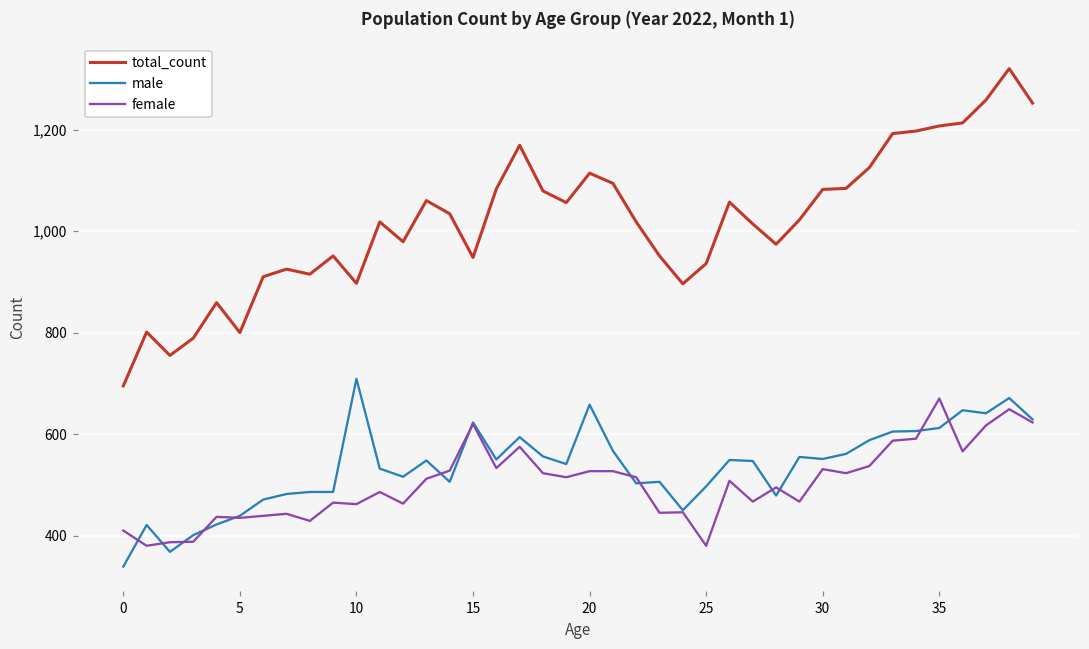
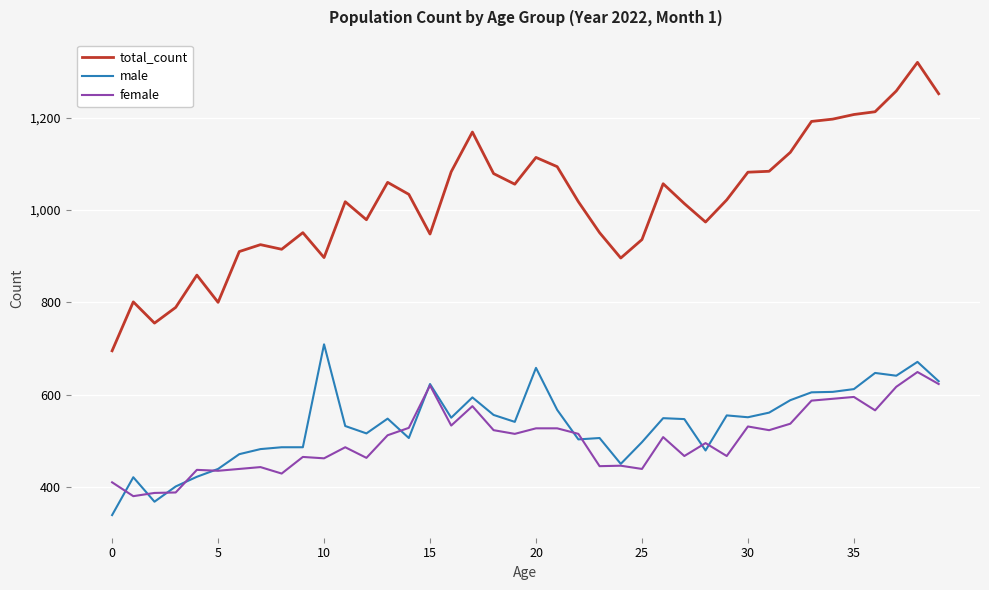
female, 25: 380 -> 440
female, 35: 670 -> 600
